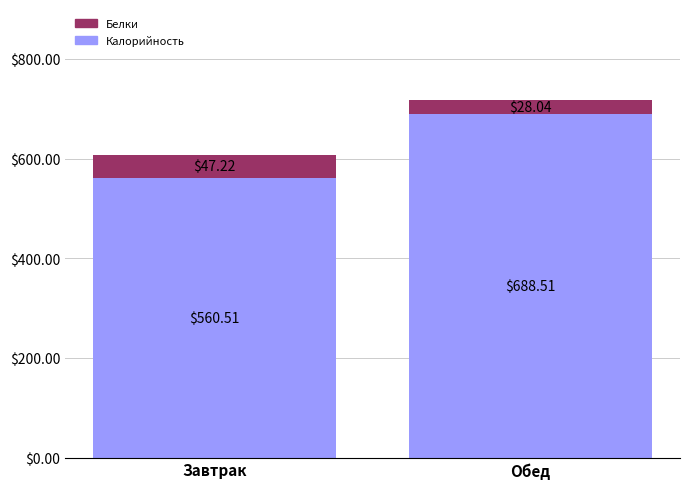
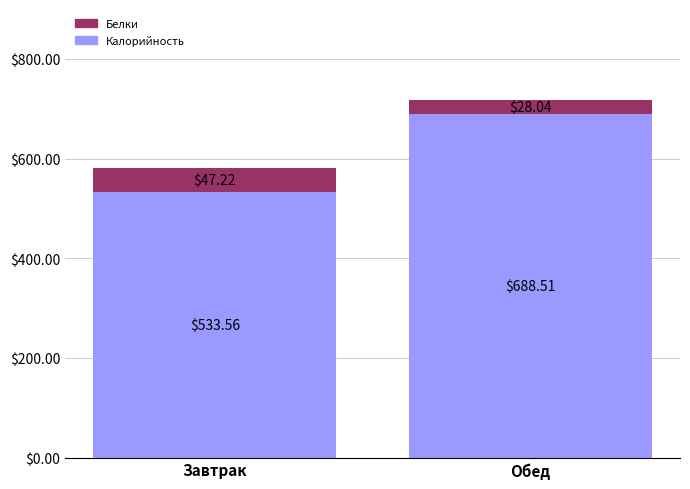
Калорийность, Завтрак: $560.51 -> $533.56
